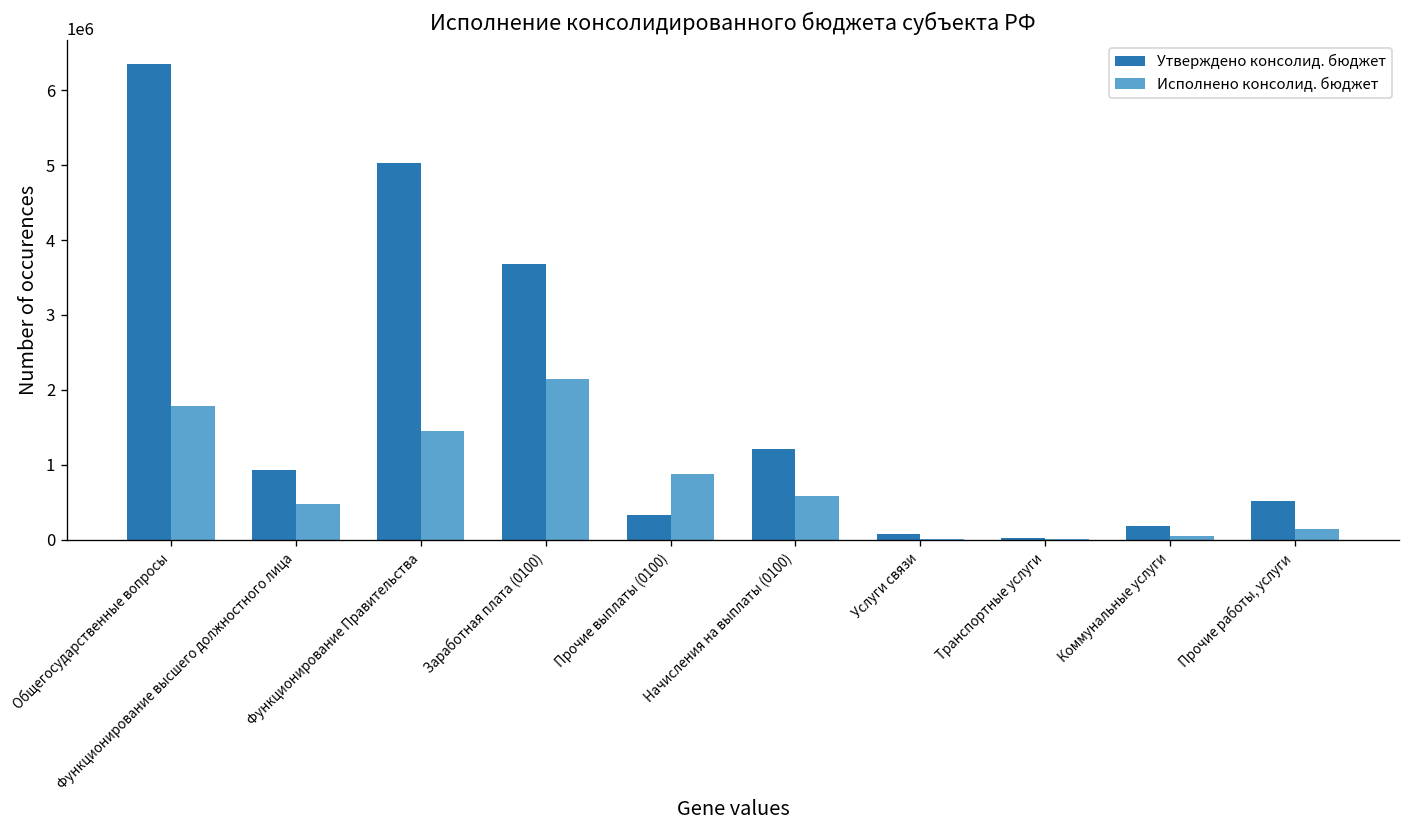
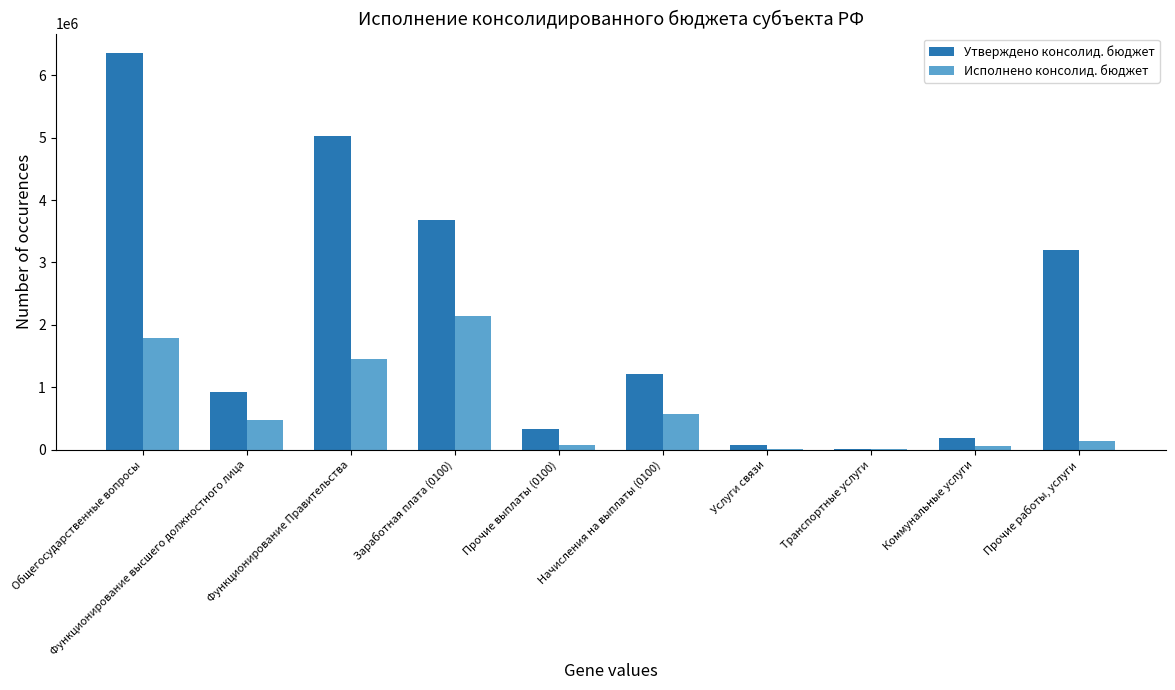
Исполнено консолид. бюджет, Прочие выплаты (0100): 900000 -> 100000
Утверждено консолид. бюджет, Прочие работы, услуги: 500000 -> 3200000
